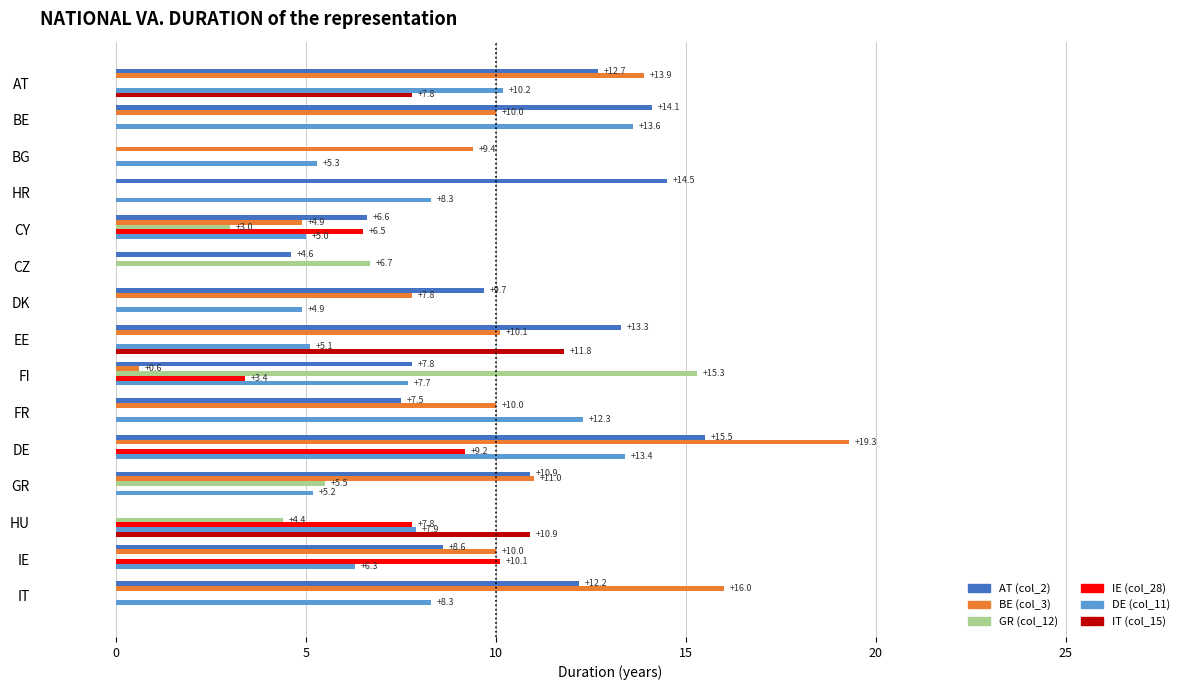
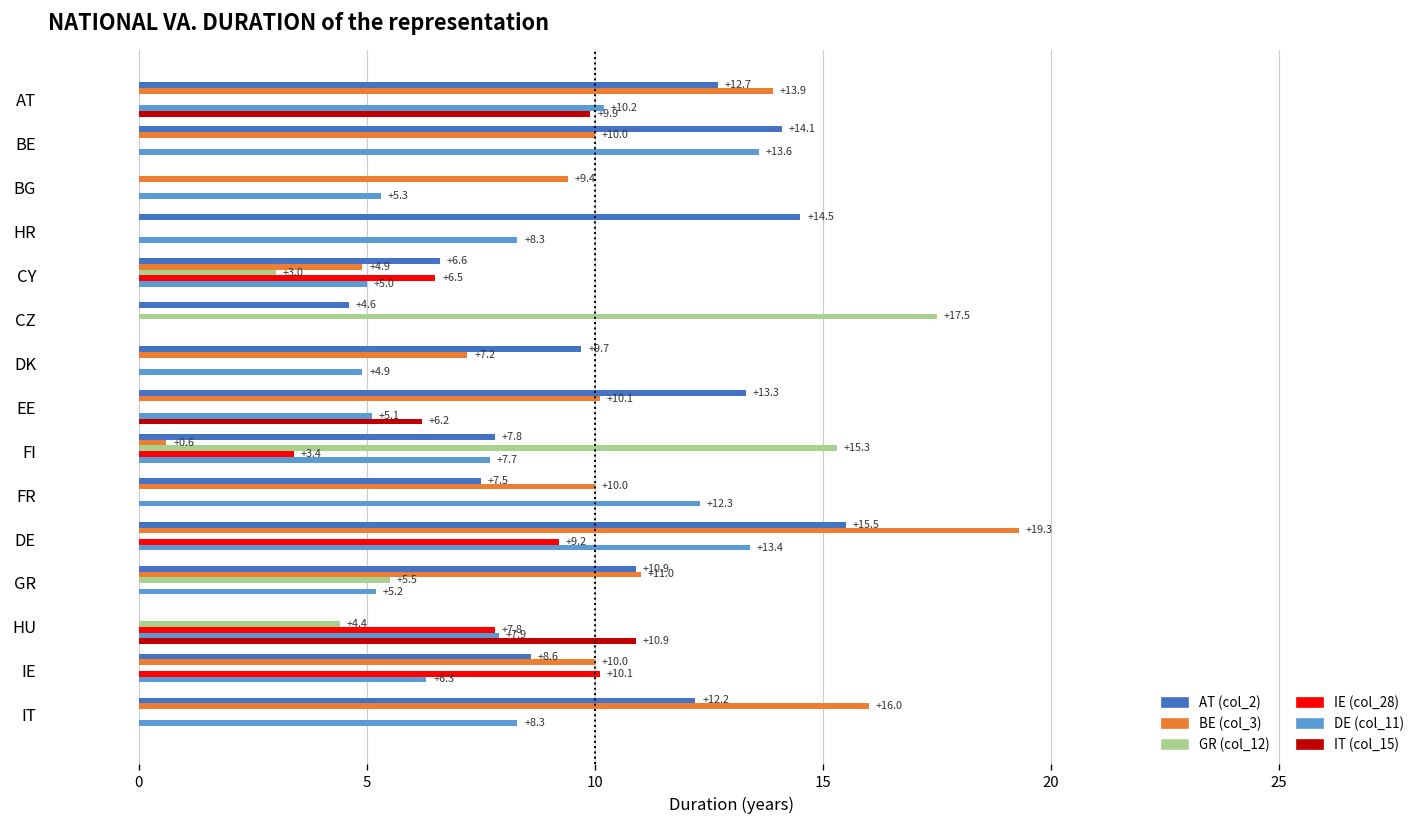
IT (col_15), AT: +7.8 -> +9.9
GR (col_12), CZ: +6.7 -> +17.5
BE (col_3), DK: +7.8 -> +7.2
IT (col_15), EE: +11.8 -> +6.2
